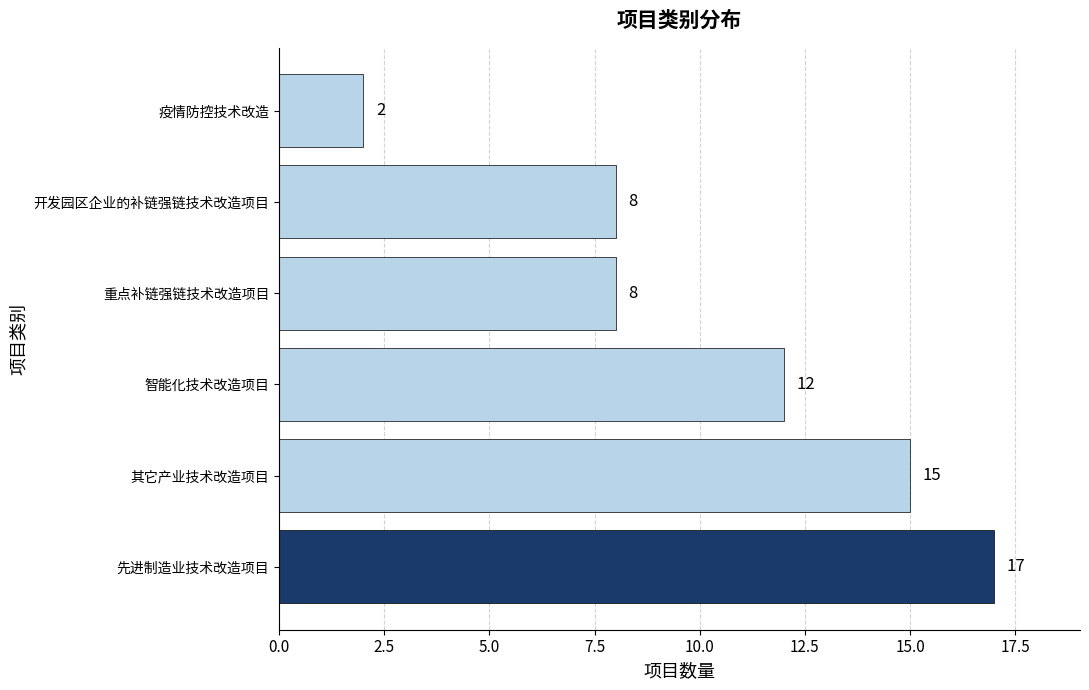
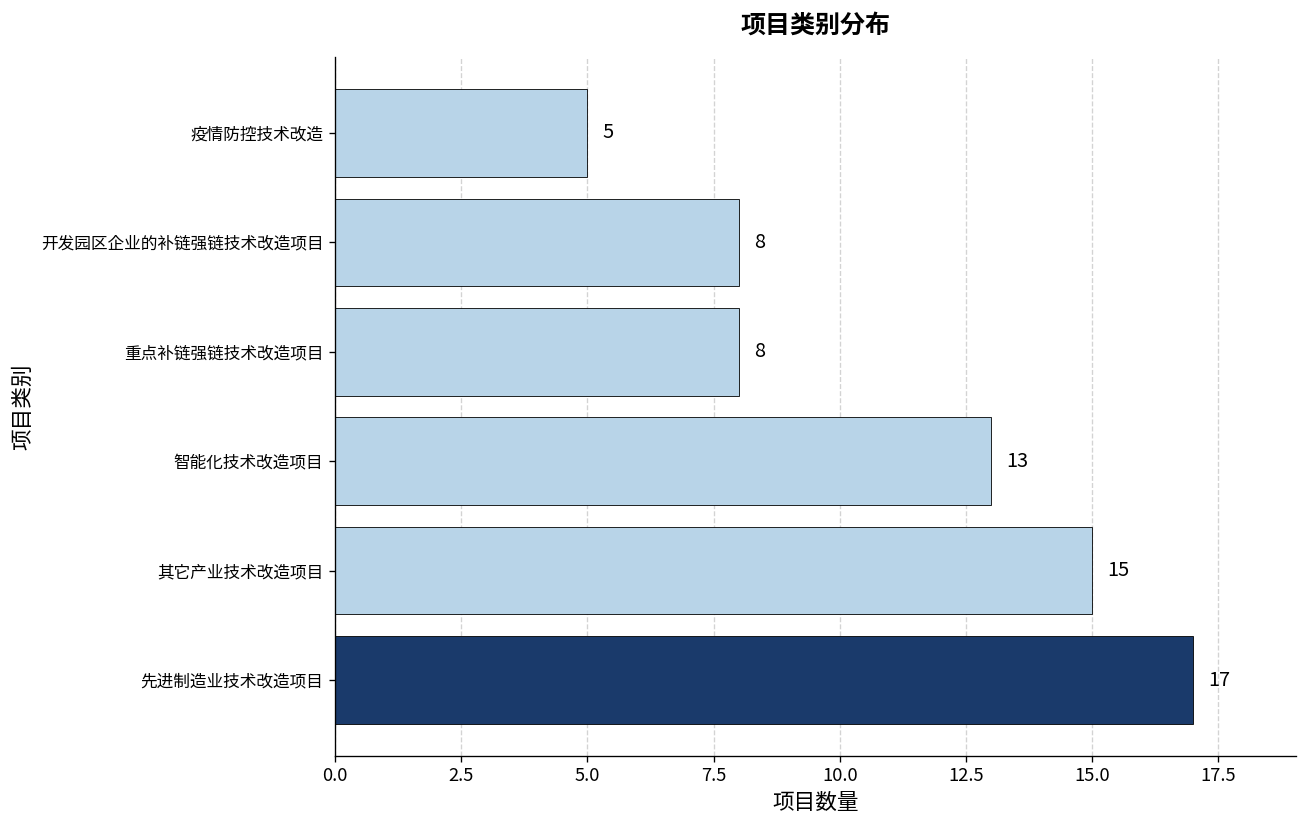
疫情防控技术改造: 2 -> 5
智能化技术改造项目: 12 -> 13
